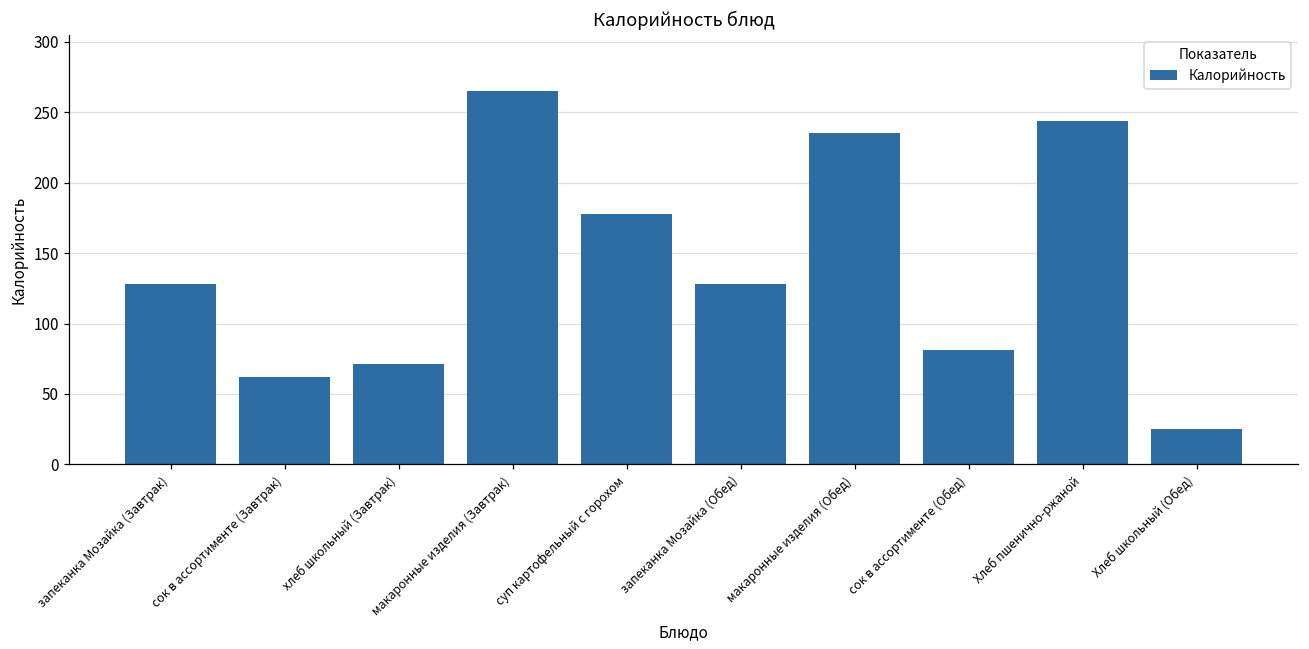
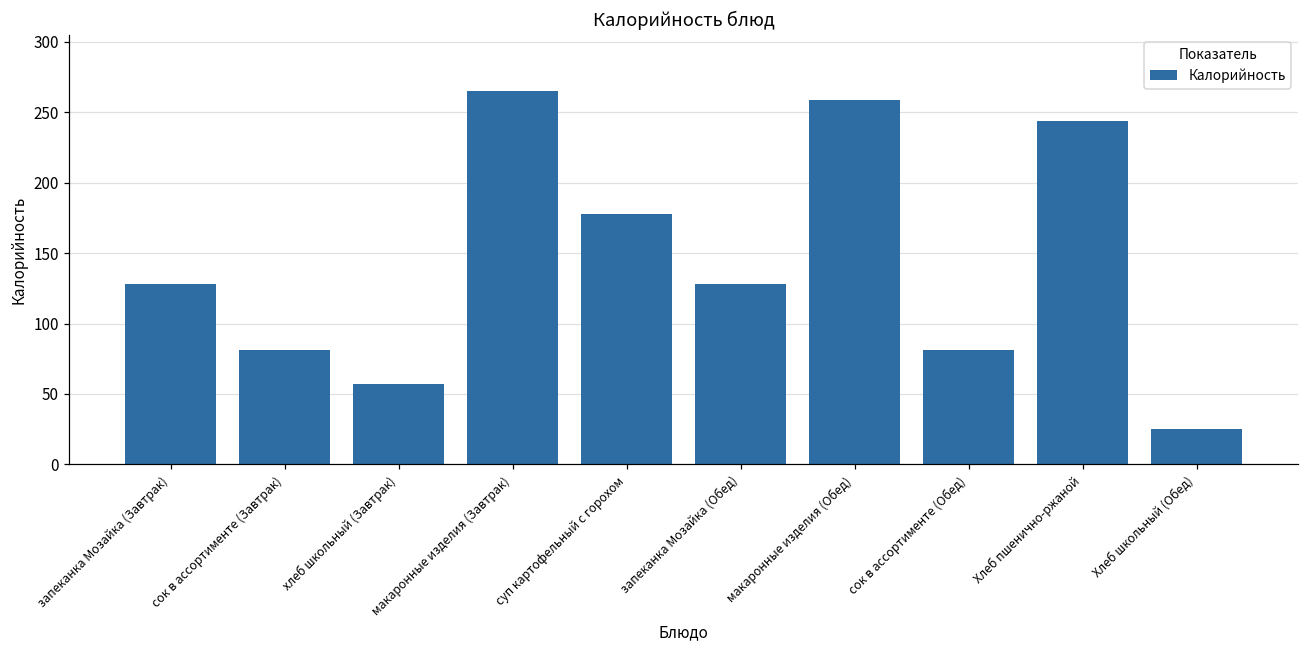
сок в ассортименте (Завтрак): 62 -> 81
хлеб школьный (Завтрак): 71 -> 57
макаронные изделия (Обед): 235 -> 259
